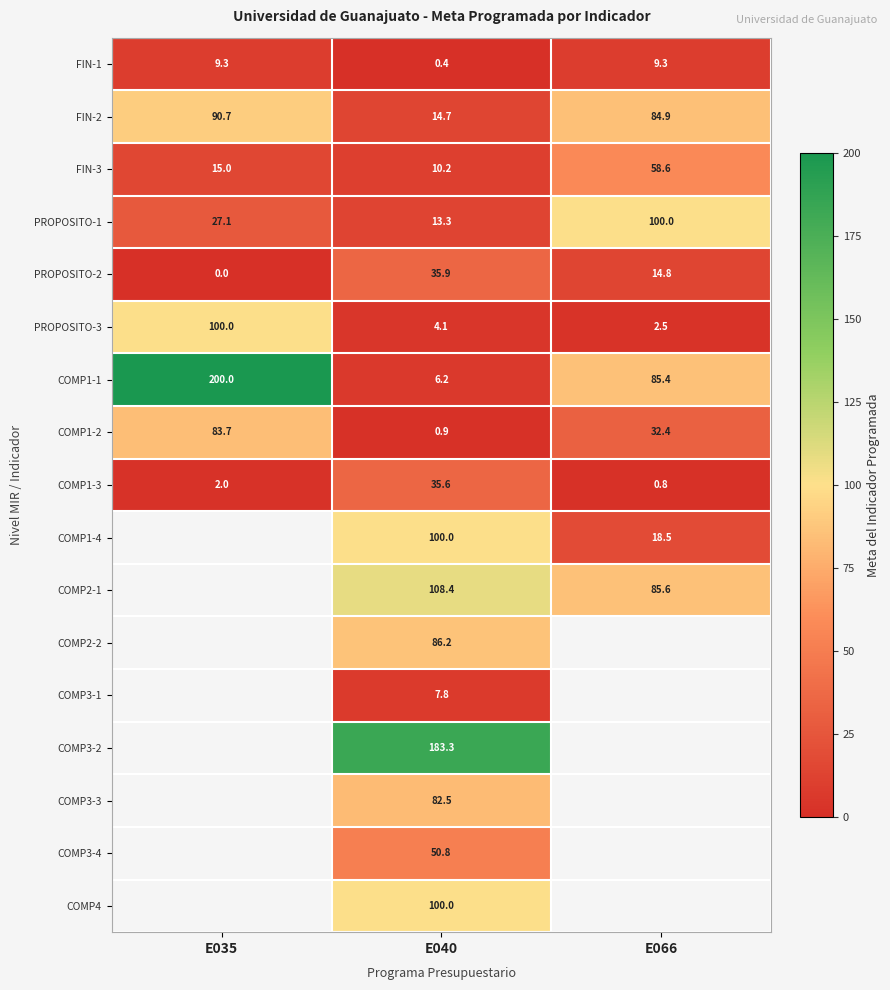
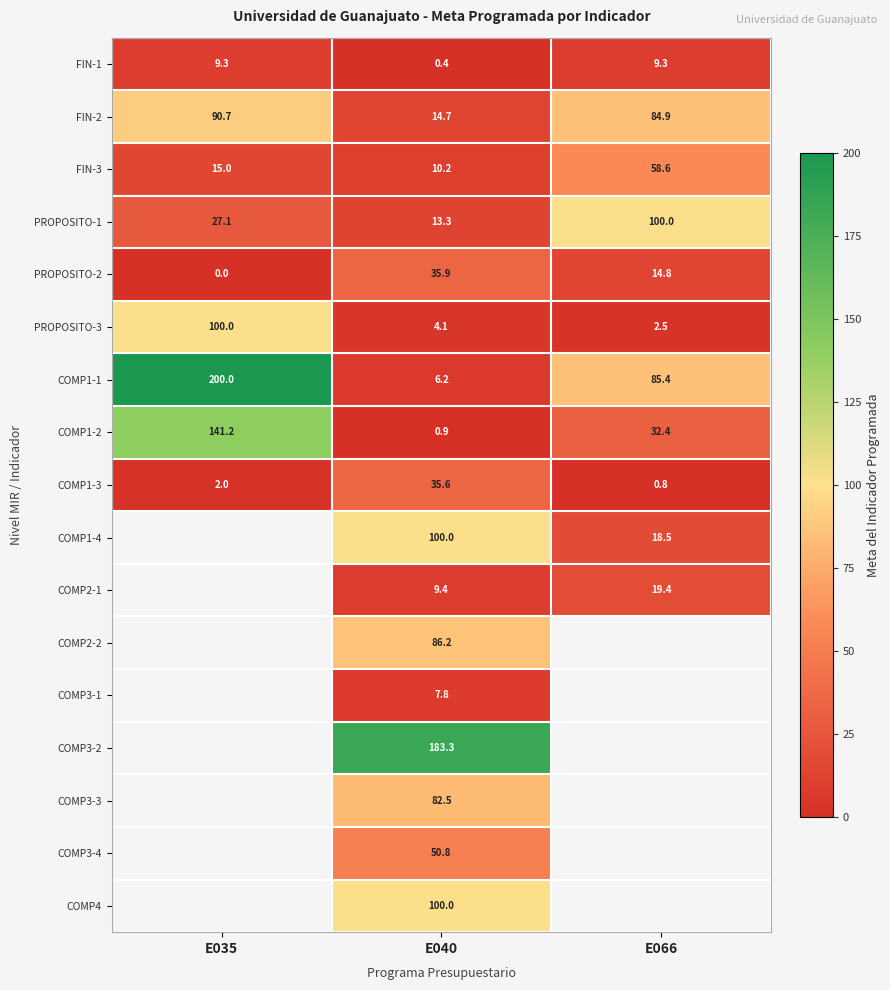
COMP1-2, E035: 83.7 -> 141.2
COMP2-1, E040: 108.4 -> 9.4
COMP2-1, E066: 85.6 -> 19.4
